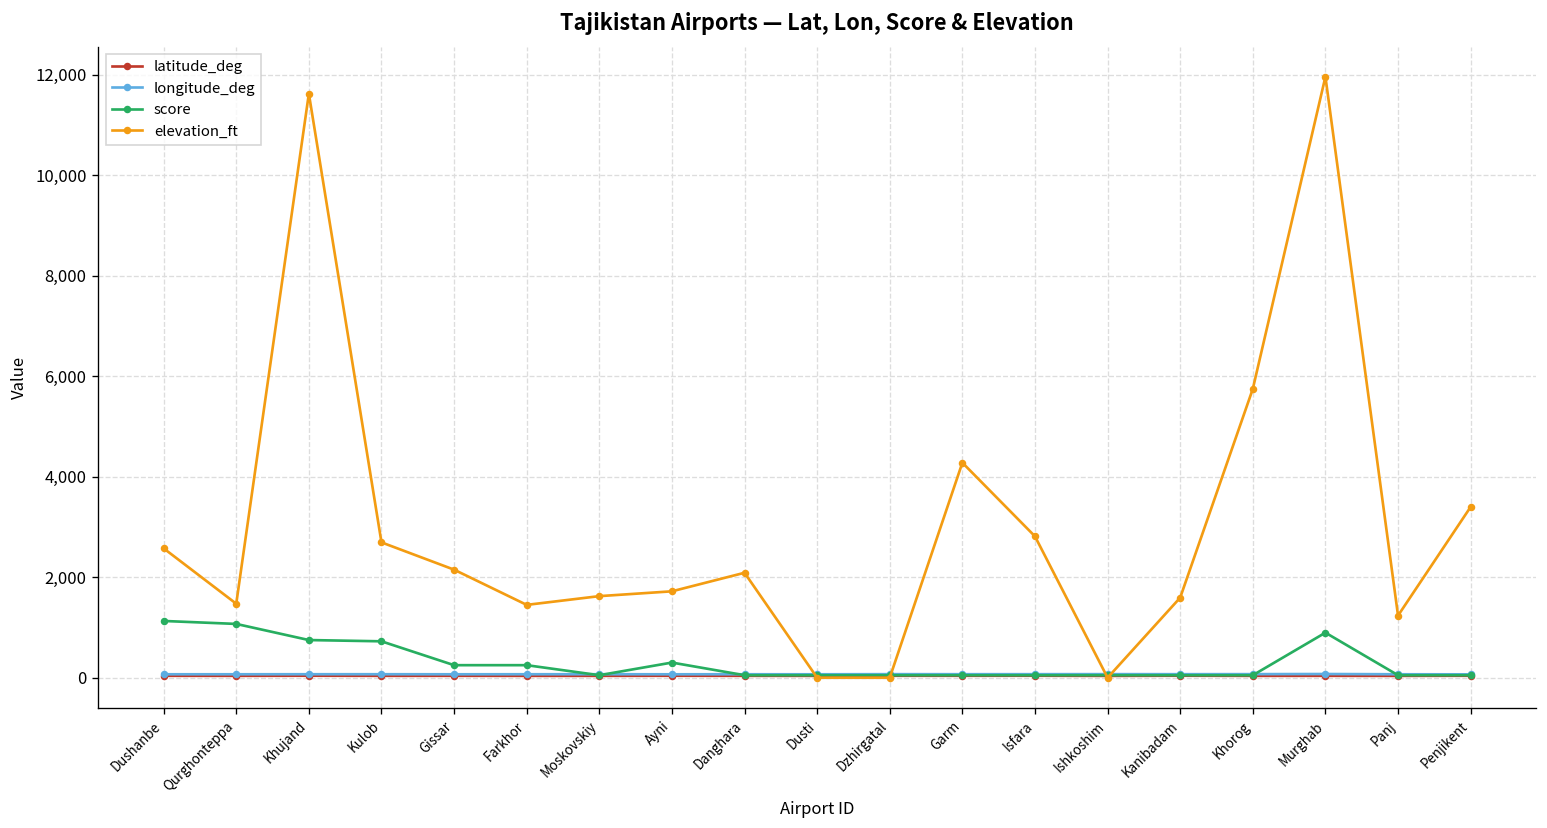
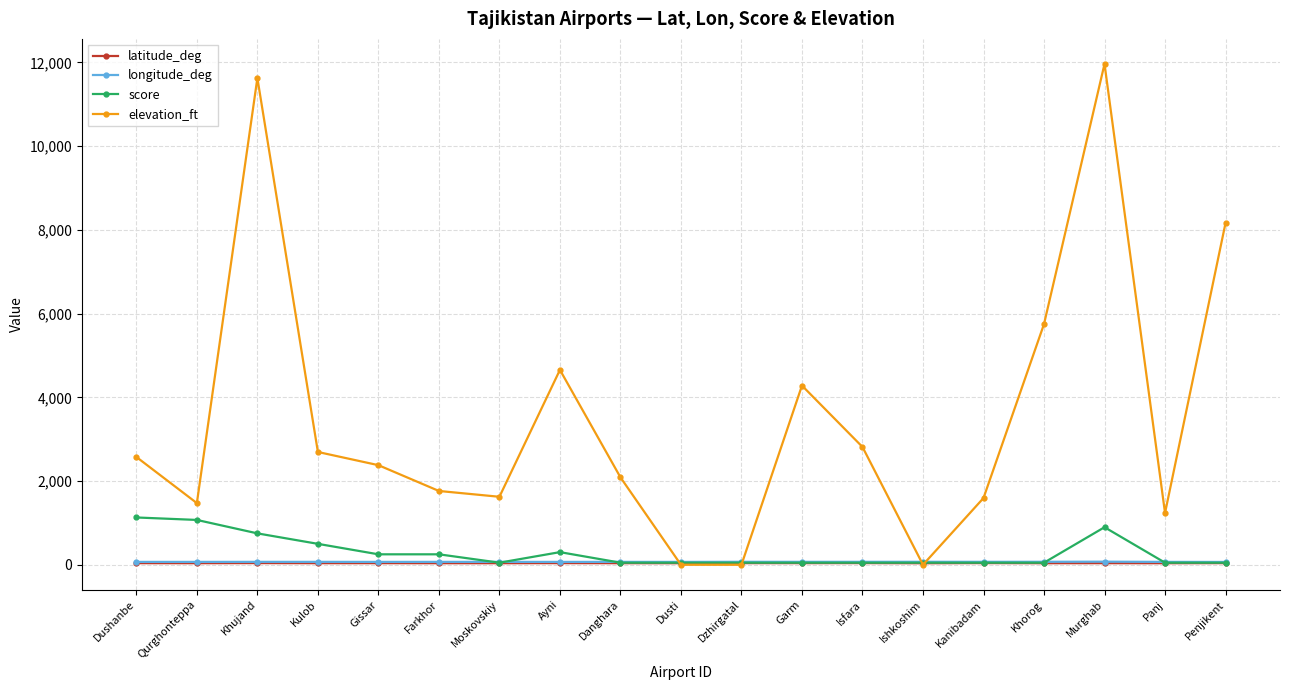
score, Kulob: 700 -> 500
elevation_ft, Gissar: 2,200 -> 2,400
elevation_ft, Farkhor: 1,500 -> 1,800
elevation_ft, Ayni: 1,700 -> 4,700
elevation_ft, Penjikent: 3,400 -> 8,200
